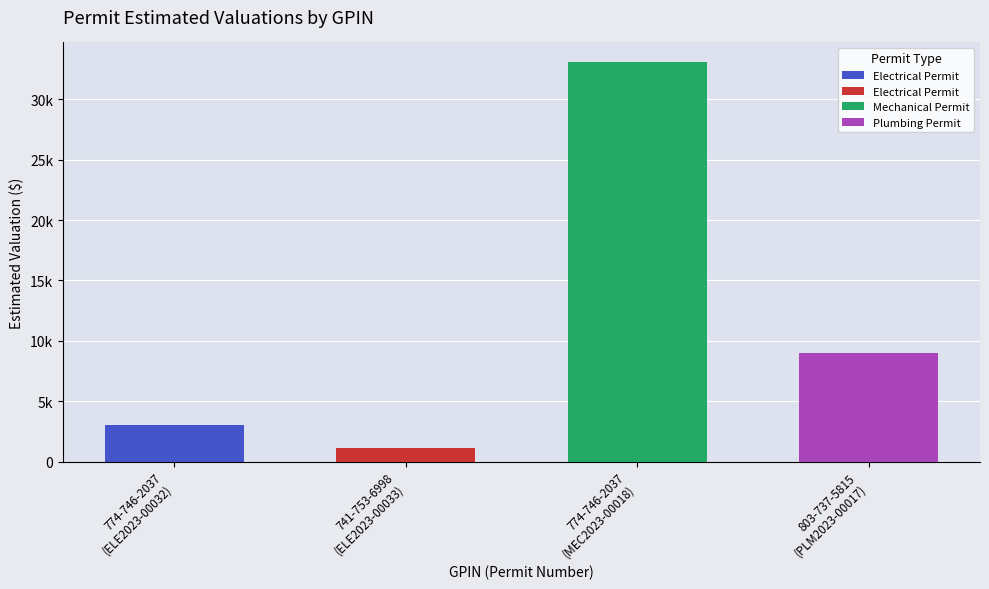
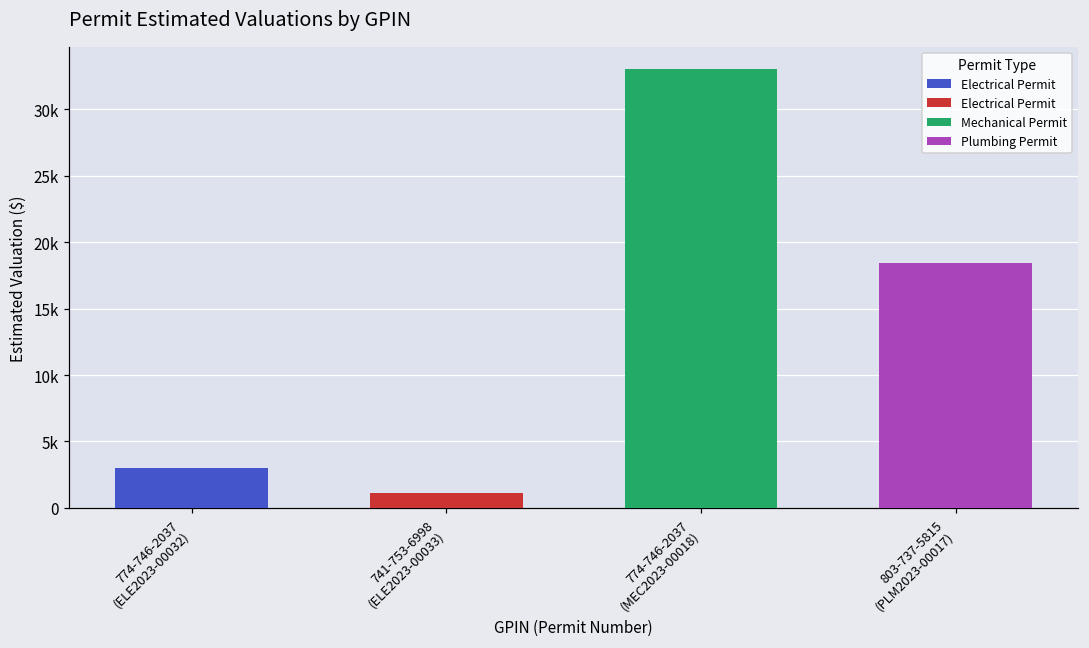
803-737-5815 (PLM2023-00017): 9000 -> 18500
